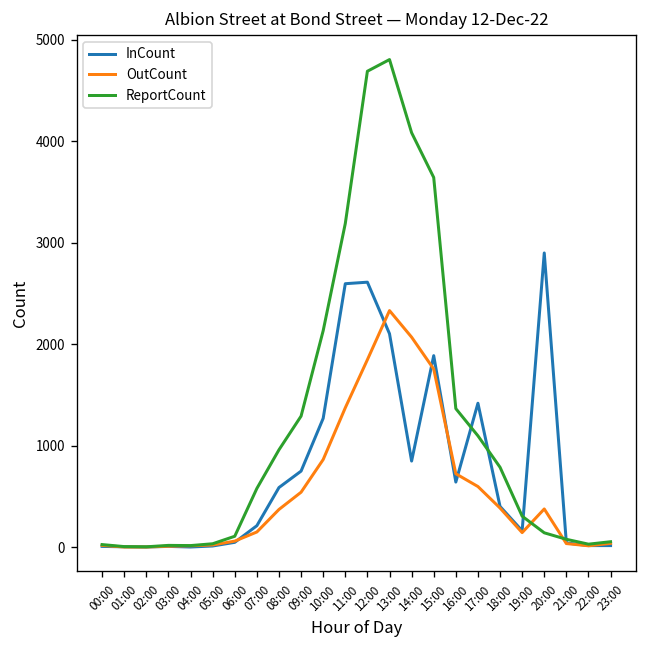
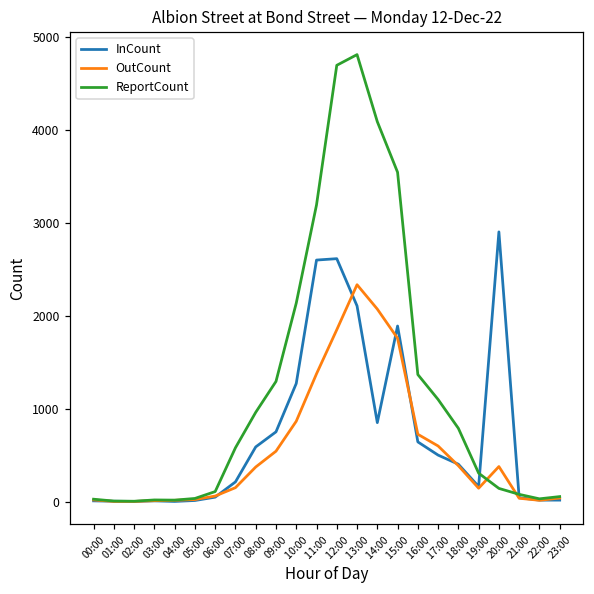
ReportCount, 15:00: 3600 -> 3500
InCount, 17:00: 1400 -> 500
